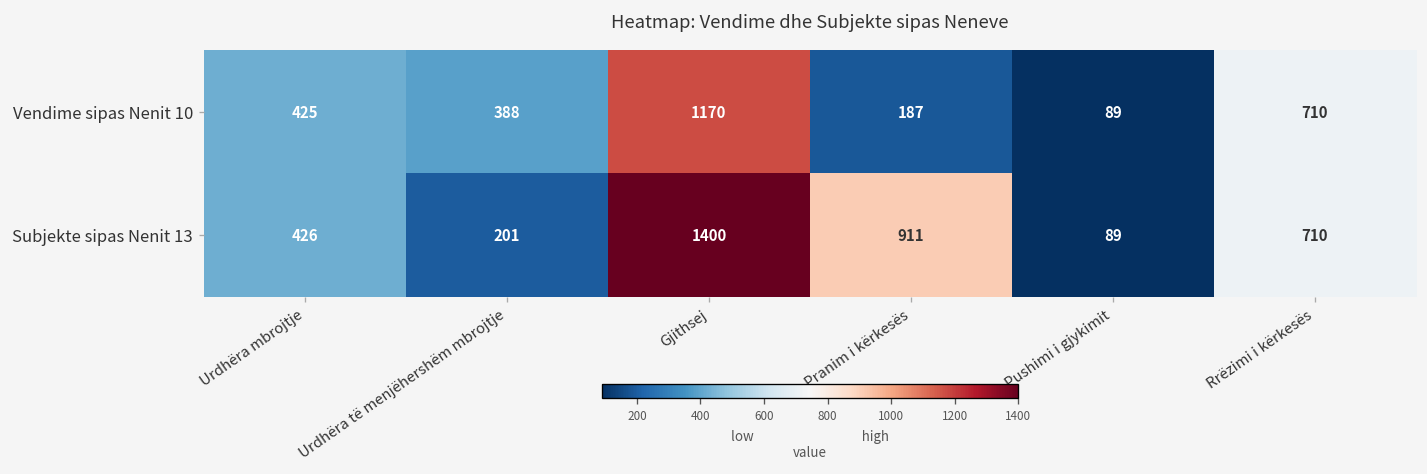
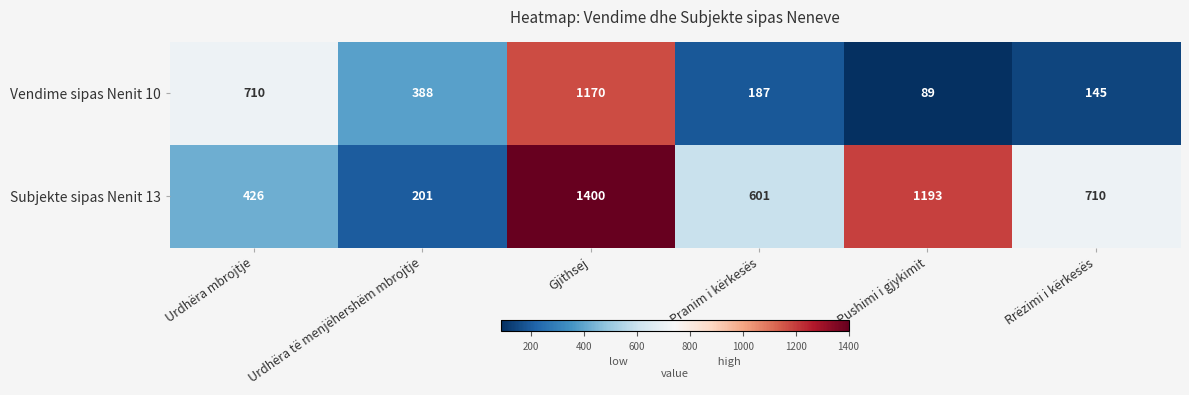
Vendime sipas Nenit 10, Urdhëra mbrojtje: 425 -> 710
Vendime sipas Nenit 10, Rrëzimi i kërkesës: 710 -> 145
Subjekte sipas Nenit 13, Pranim i kërkesës: 911 -> 601
Subjekte sipas Nenit 13, Pushimi i gjykimit: 89 -> 1193
